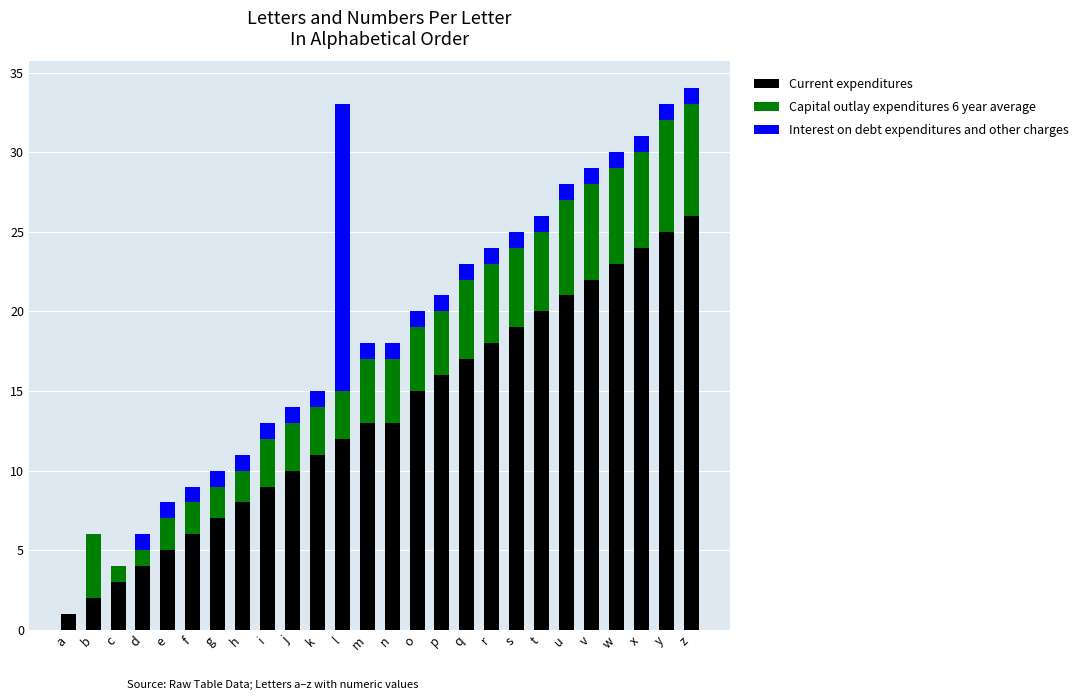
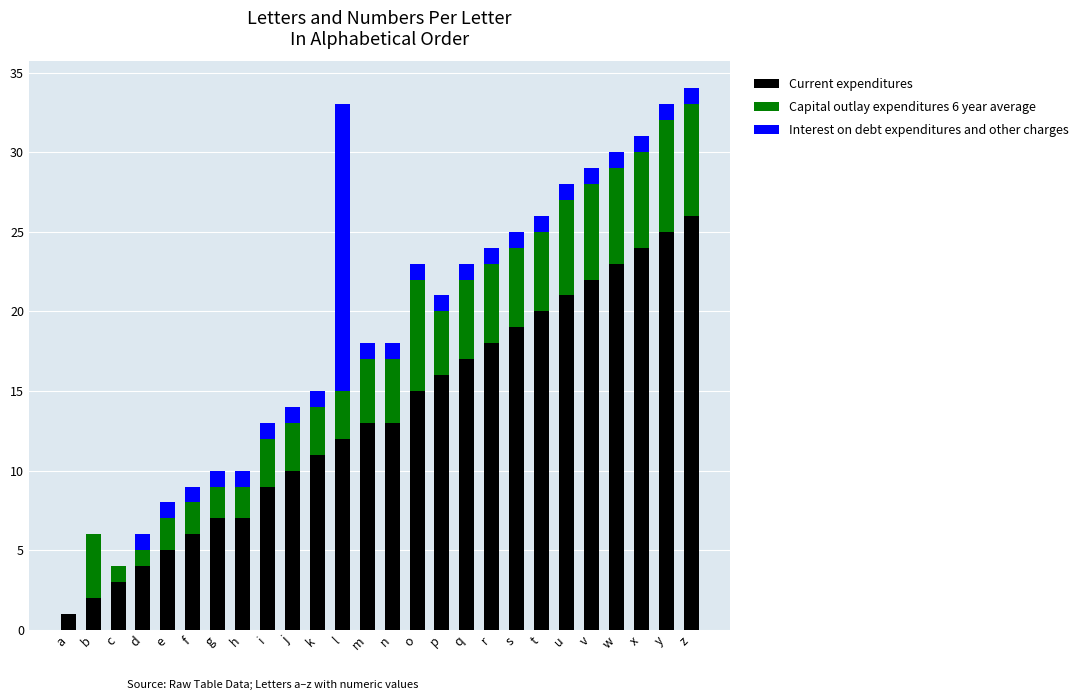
Current expenditures, h: 8 -> 7
Capital outlay expenditures 6 year average, o: 4 -> 7
